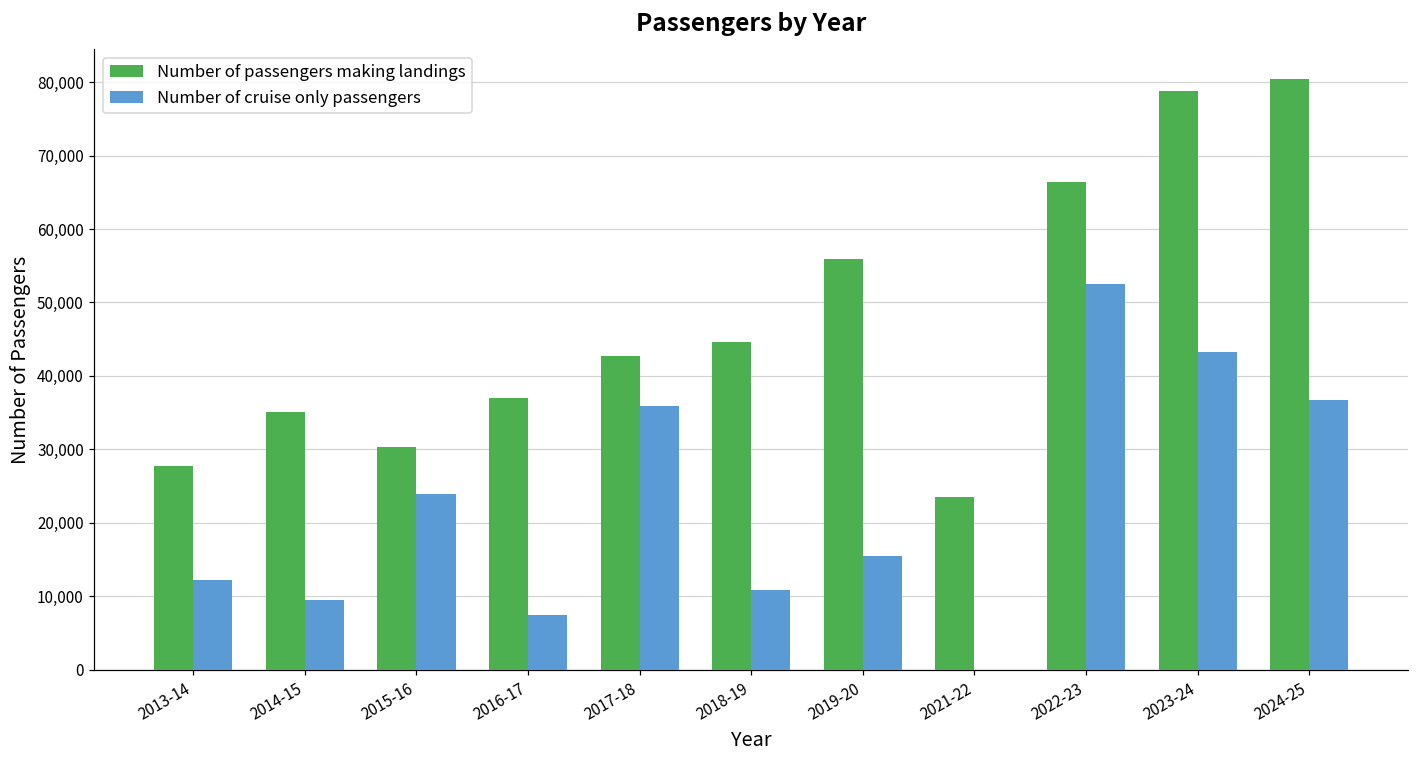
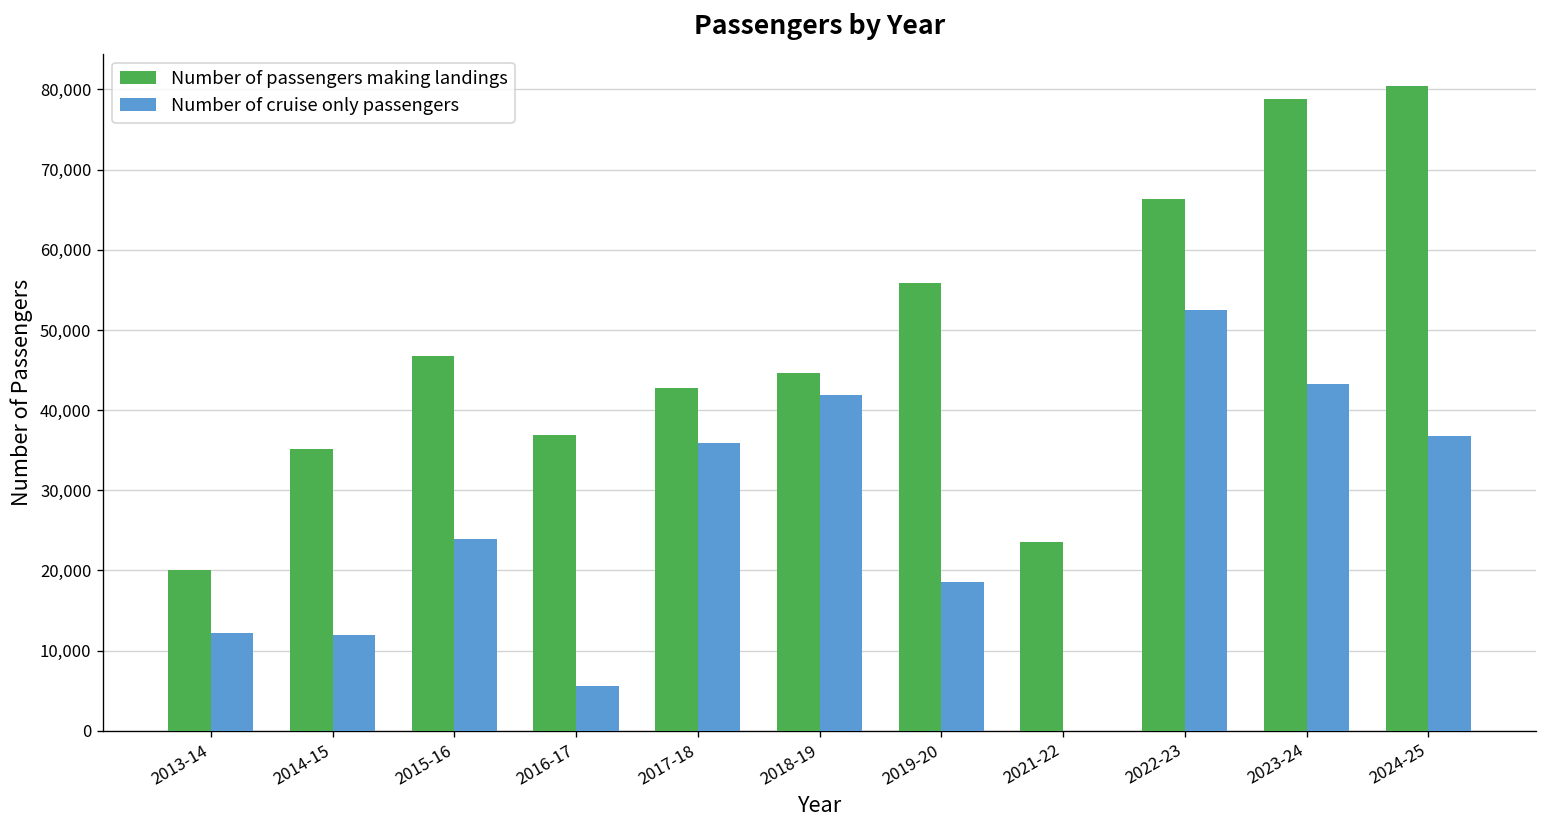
Number of passengers making landings, 2013-14: 28,000 -> 20,000
Number of cruise only passengers, 2014-15: 9,000 -> 12,000
Number of passengers making landings, 2015-16: 30,000 -> 47,000
Number of cruise only passengers, 2016-17: 7,000 -> 6,000
Number of cruise only passengers, 2018-19: 11,000 -> 42,000
Number of cruise only passengers, 2019-20: 16,000 -> 19,000
